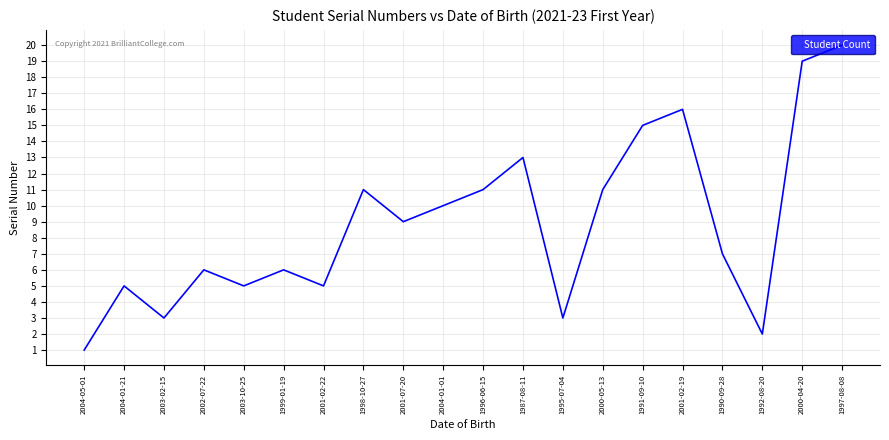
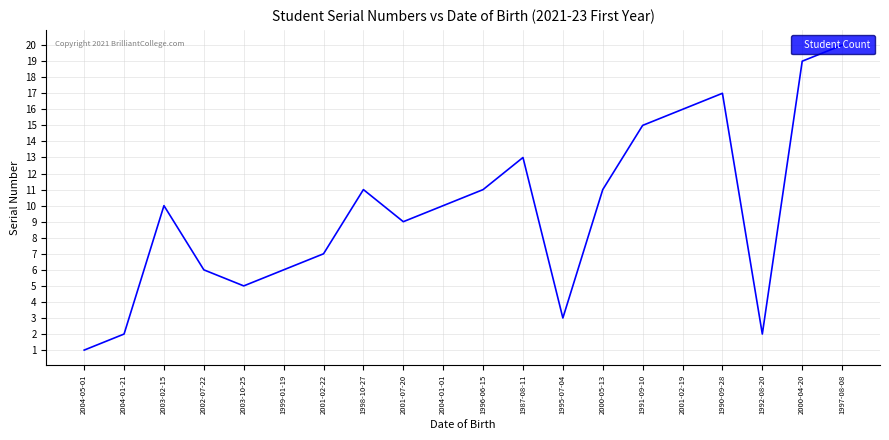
2004-01-21: 5 -> 2
2003-02-15: 3 -> 10
2001-02-22: 5 -> 7
1990-09-28: 7 -> 17
